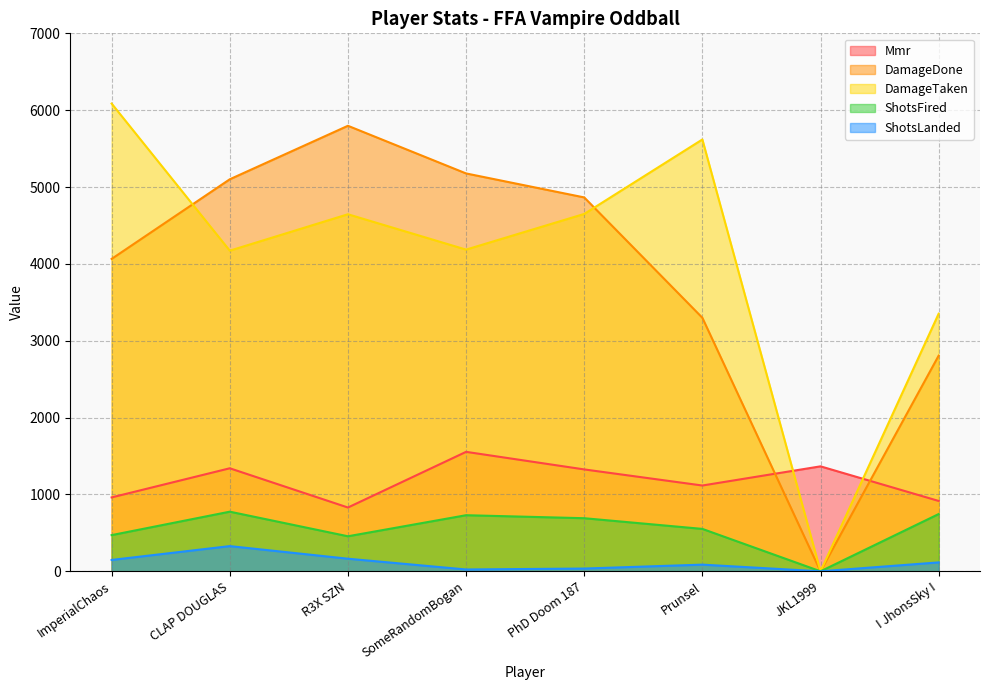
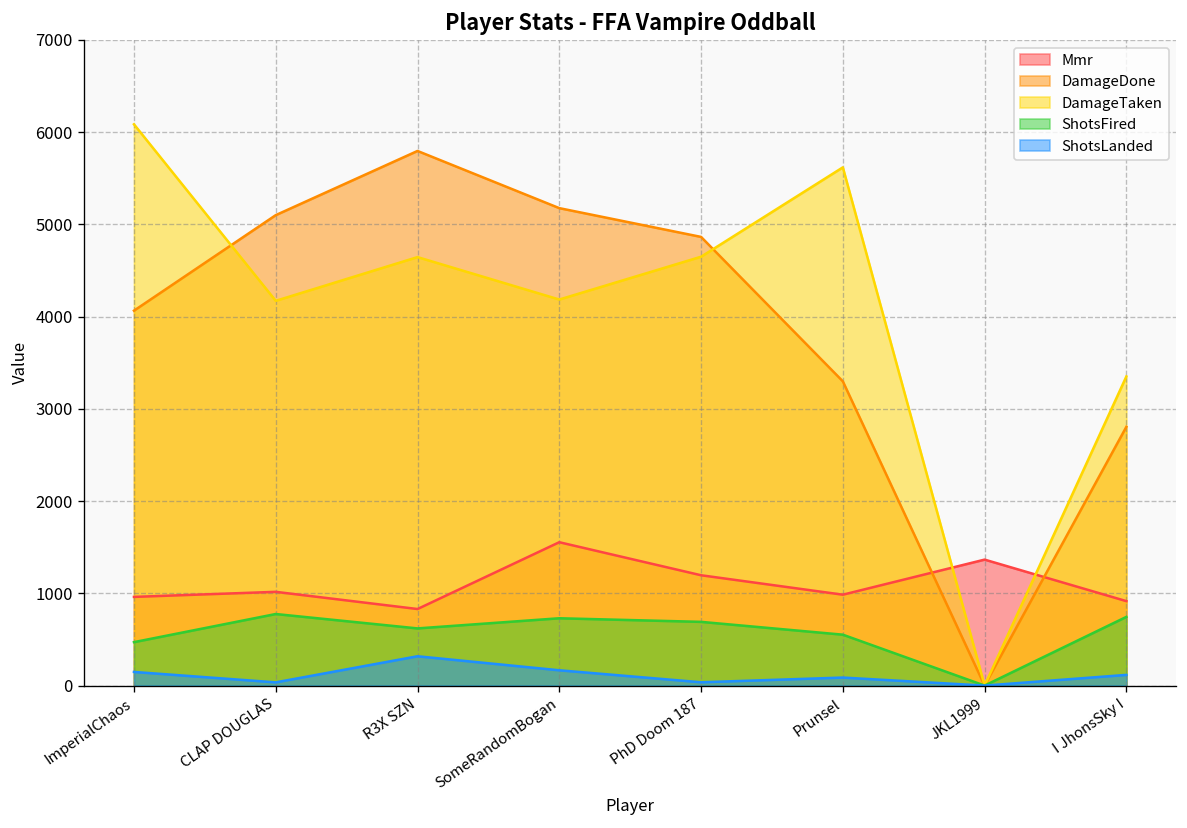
Mmr, CLAP DOUGLAS: 1300 -> 1000
ShotsLanded, CLAP DOUGLAS: 300 -> 0
ShotsFired, R3X SZN: 500 -> 600
ShotsLanded, R3X SZN: 200 -> 300
ShotsLanded, SomeRandomBogan: 0 -> 200
Mmr, PhD Doom 187: 1300 -> 1200
Mmr, Prunsel: 1100 -> 1000
